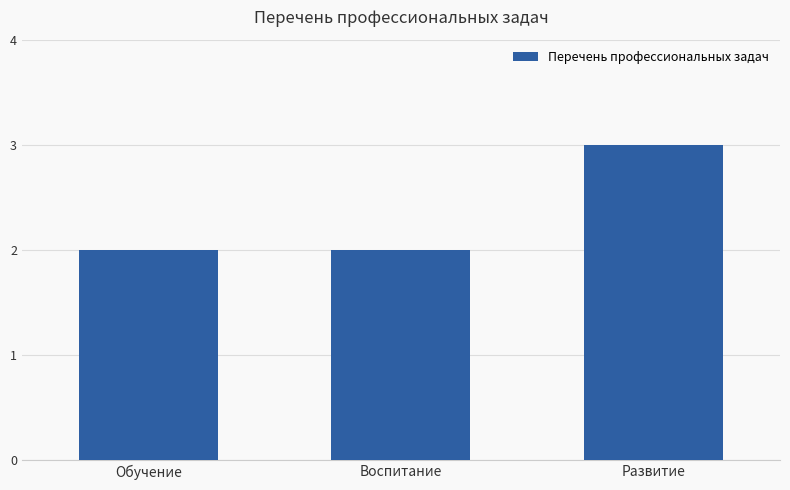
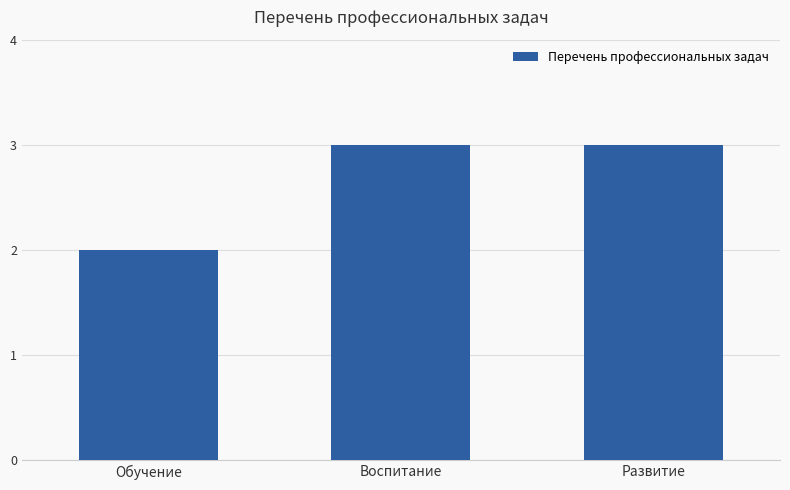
Воспитание: 2 -> 3
